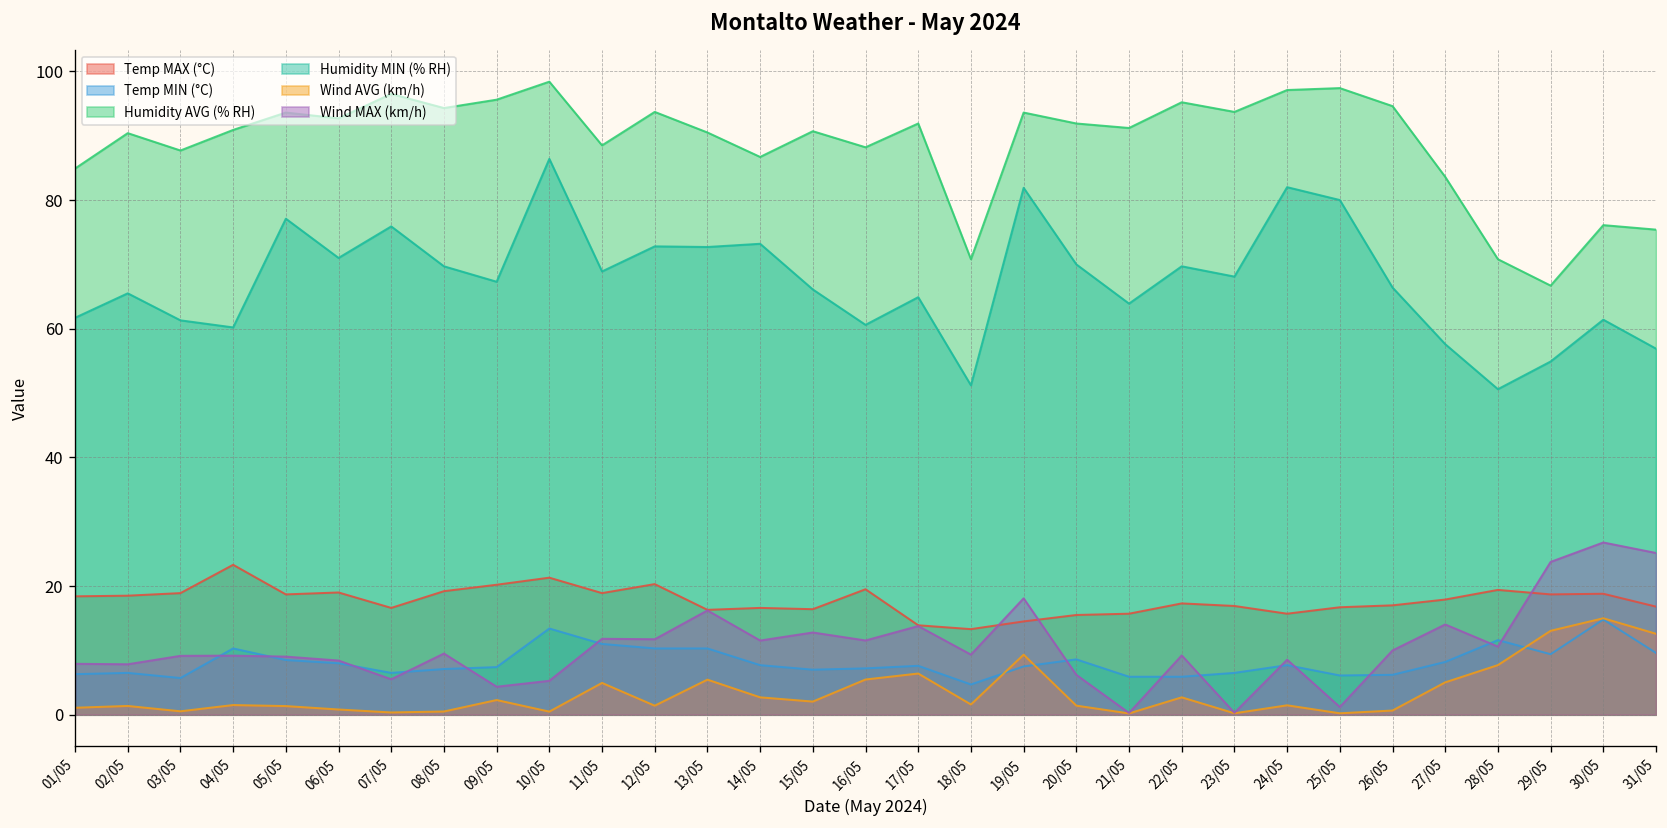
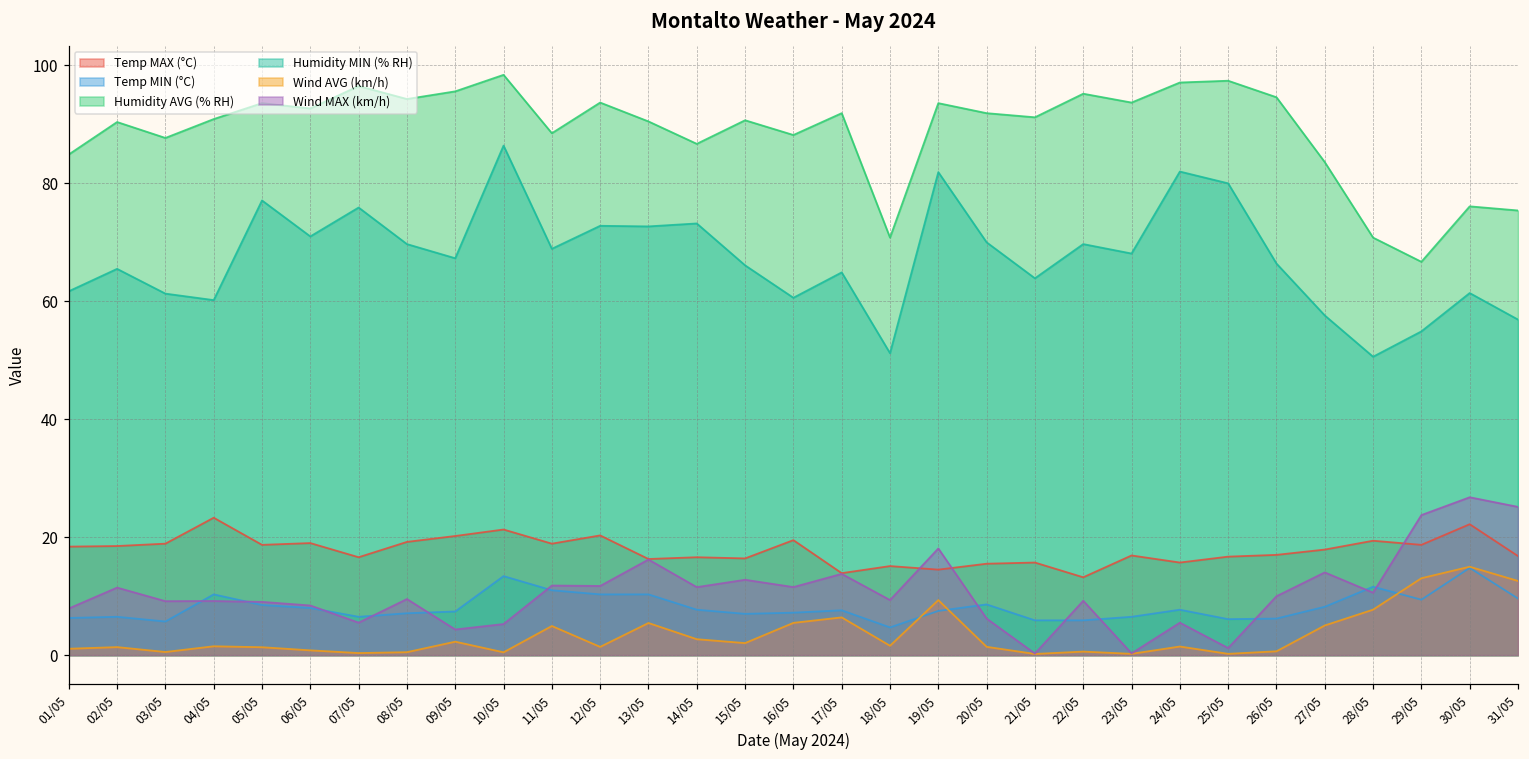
Wind MAX (km/h), 02/05: 8 -> 11
Temp MAX (°C), 18/05: 13 -> 15
Temp MAX (°C), 22/05: 17 -> 13
Wind AVG (km/h), 22/05: 3 -> 1
Wind MAX (km/h), 24/05: 9 -> 6
Temp MAX (°C), 30/05: 19 -> 22
